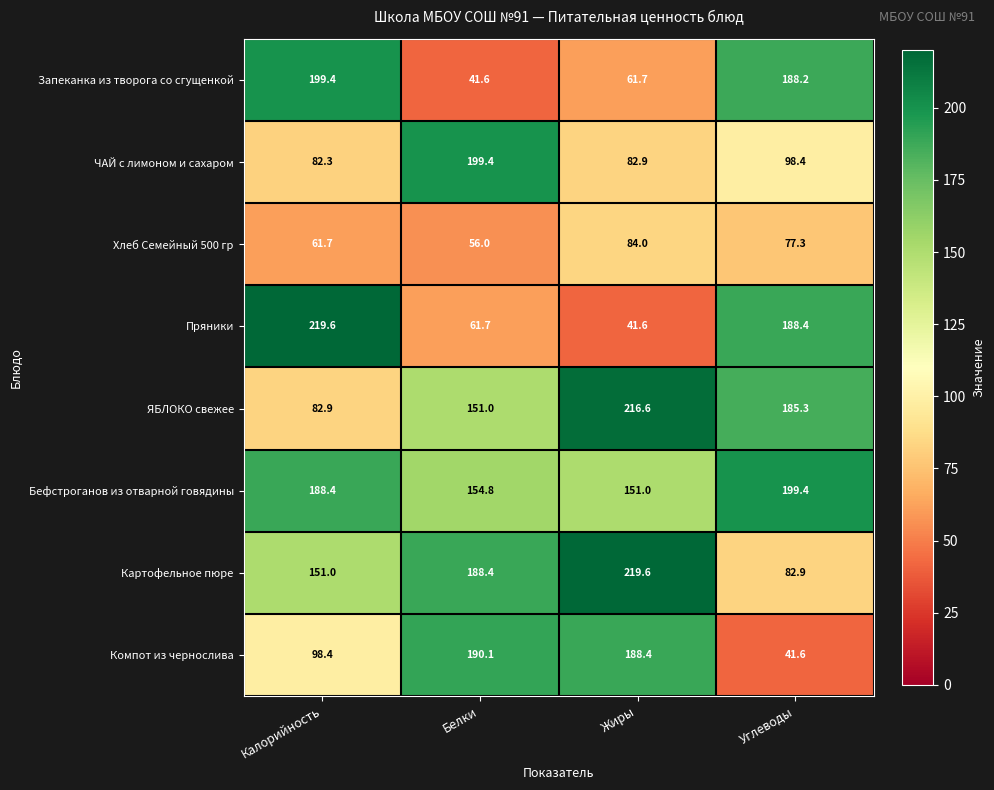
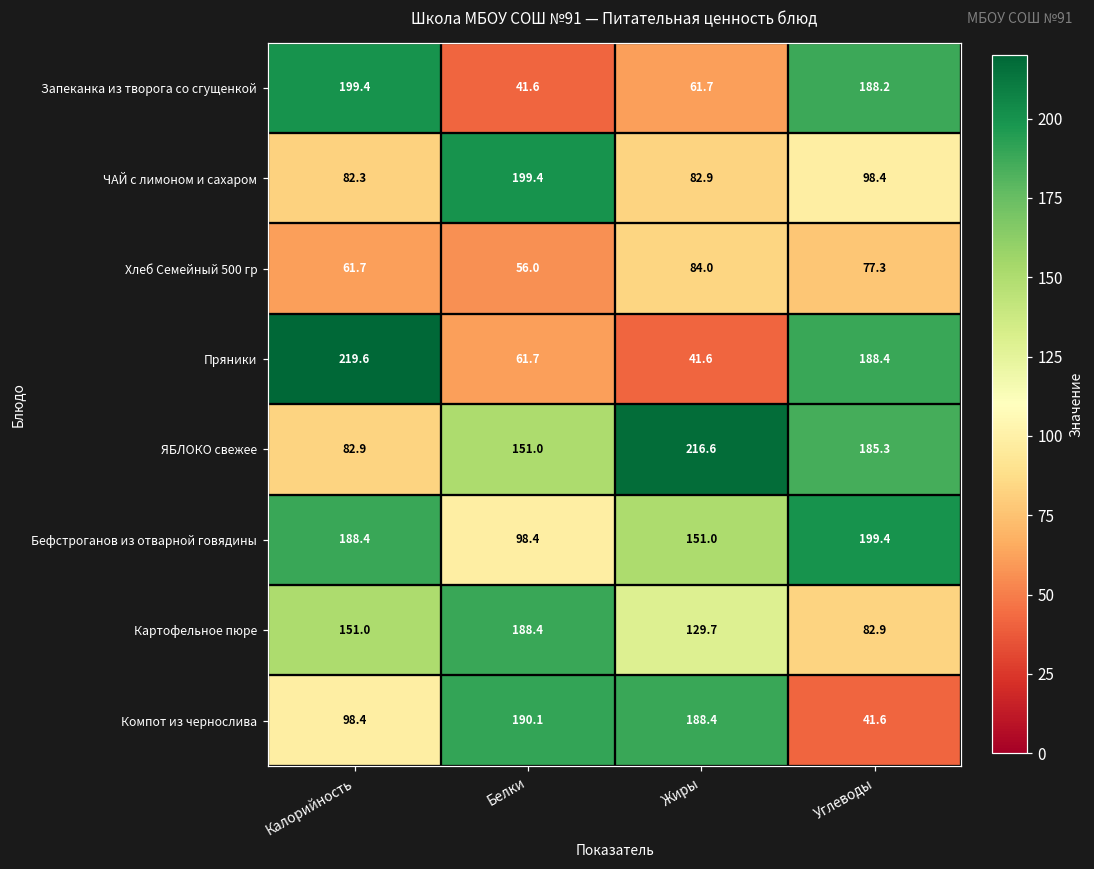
Бефстроганов из отварной говядины, Белки: 154.8 -> 98.4
Картофельное пюре, Жиры: 219.6 -> 129.7
